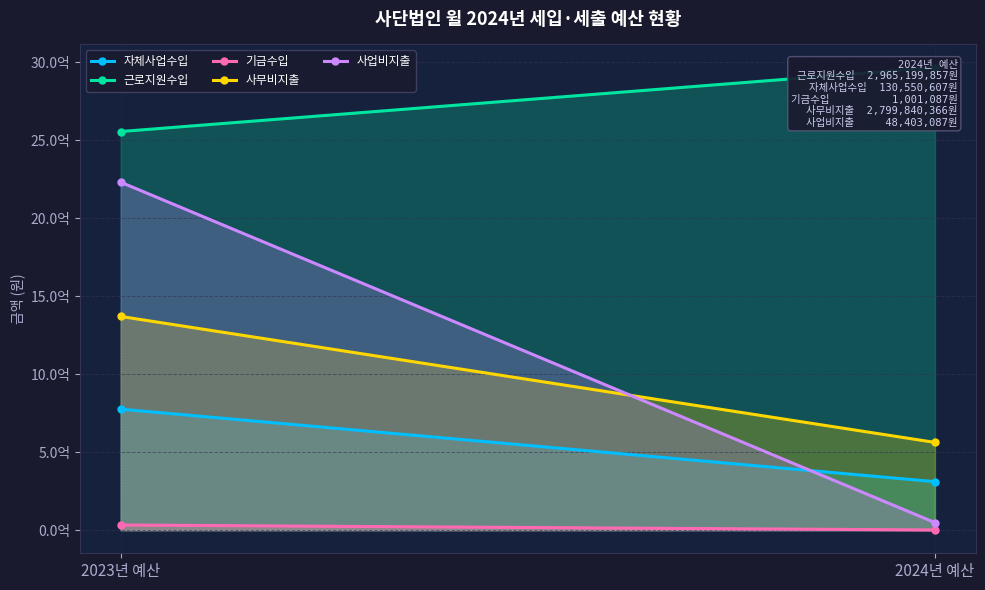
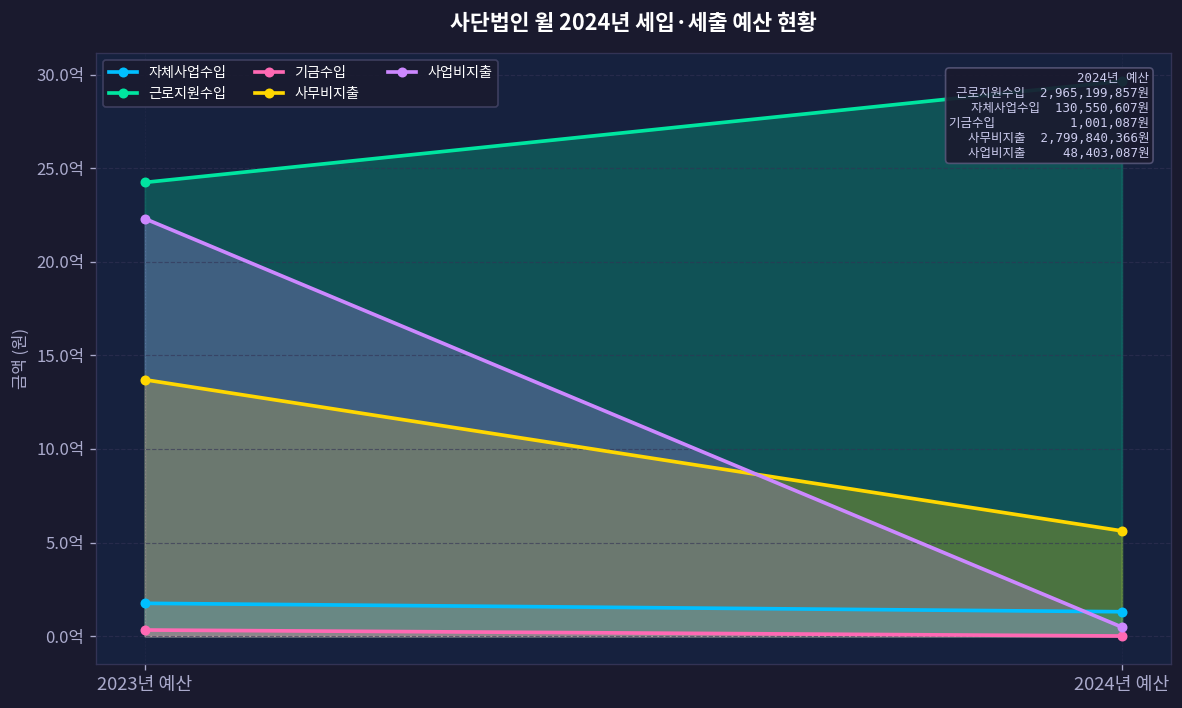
자체사업수입, 2023년 예산: 7.8억 -> 1.8억
근로지원수입, 2023년 예산: 25.6억 -> 24.2억
자체사업수입, 2024년 예산: 3.1억 -> 1.3억
